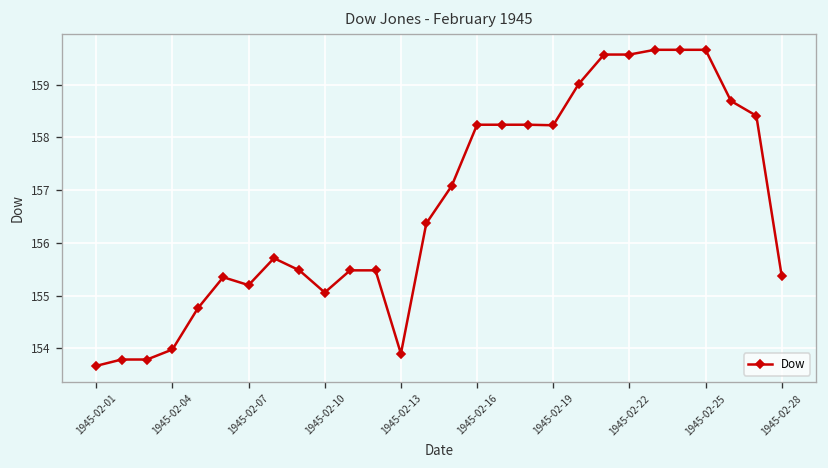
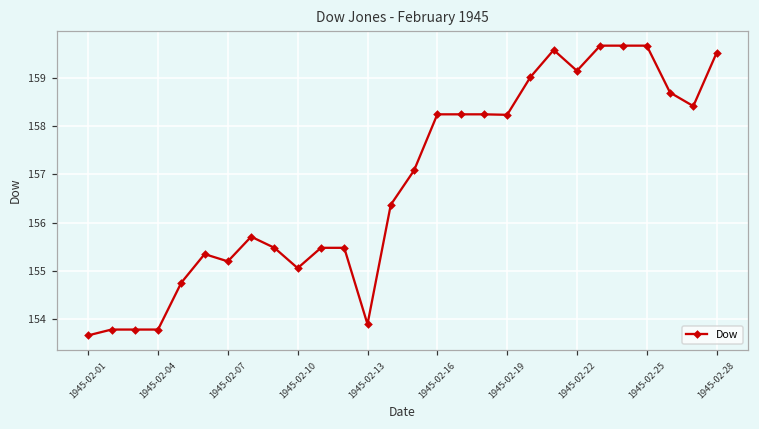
1945-02-04: 154.0 -> 153.8
1945-02-22: 159.6 -> 159.1
1945-02-28: 155.4 -> 159.5
